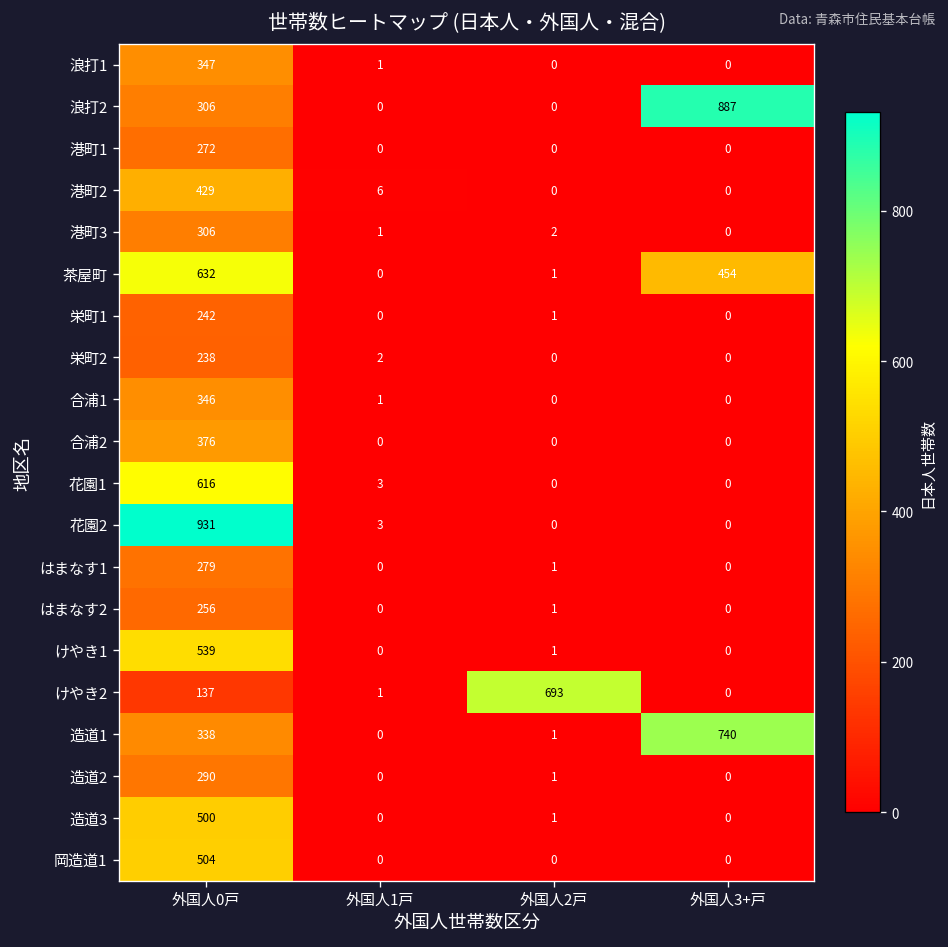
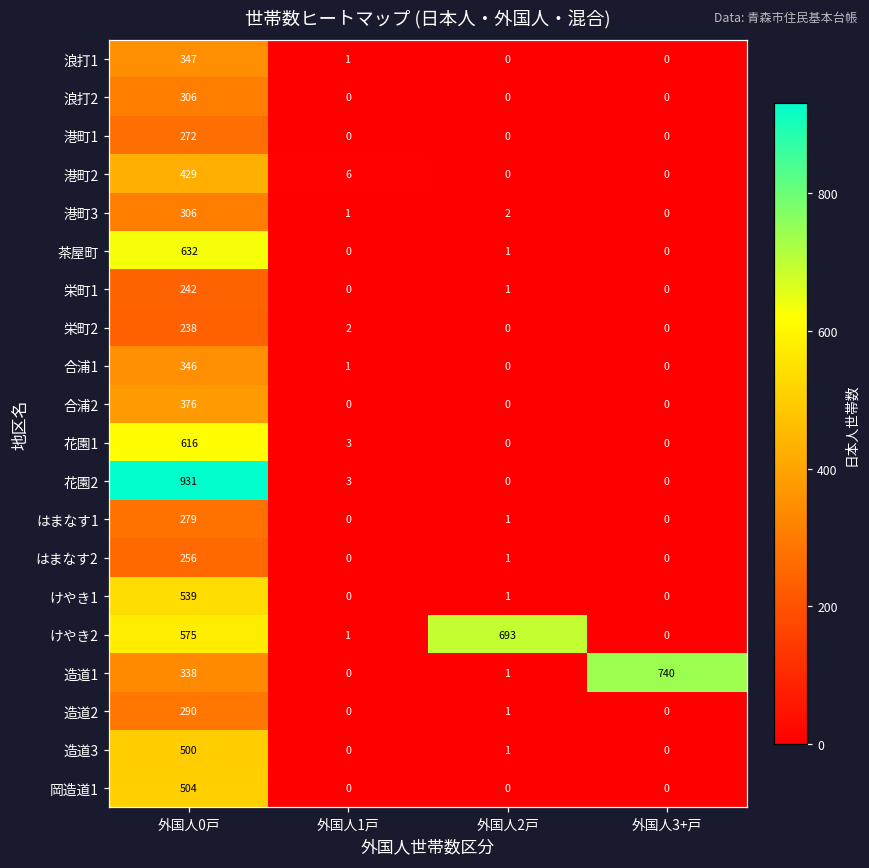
浪打2, 外国人3+戸: 887 -> 0
茶屋町, 外国人3+戸: 454 -> 0
けやき2, 外国人0戸: 137 -> 575
